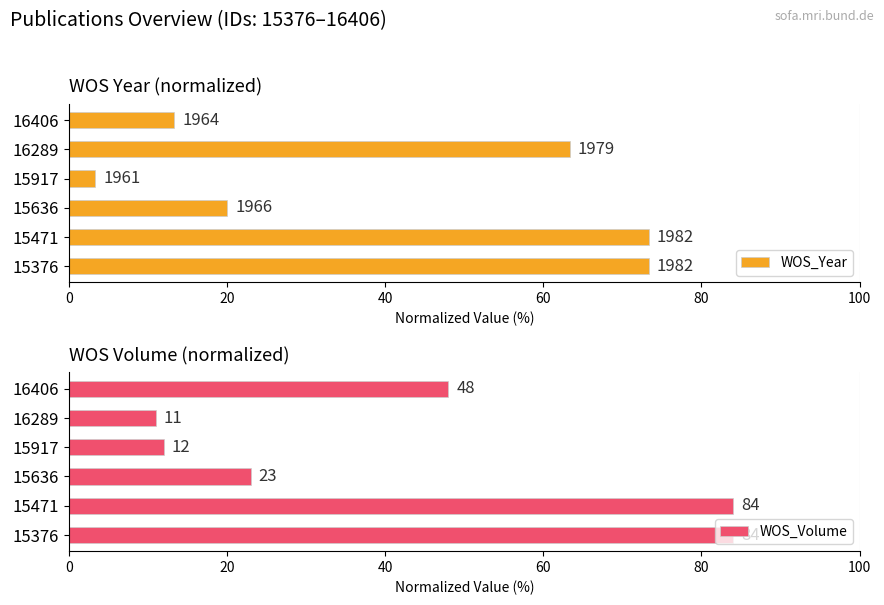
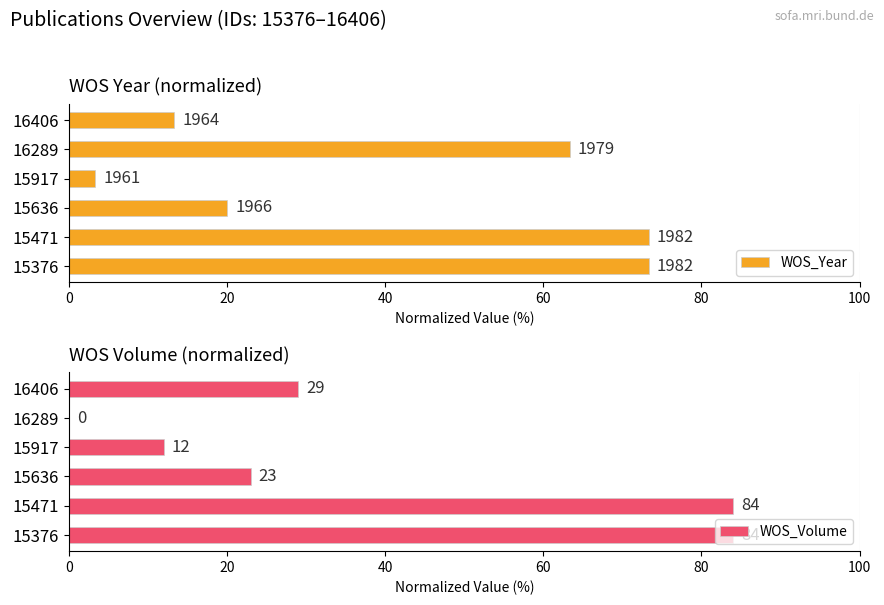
WOS Volume (normalized), 16406: 48 -> 29
WOS Volume (normalized), 16289: 11 -> 0
